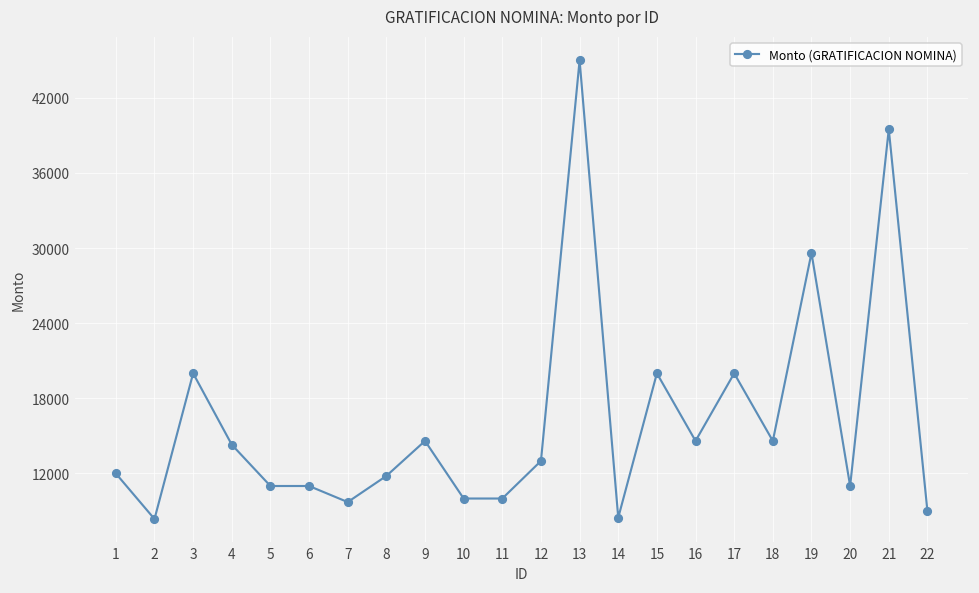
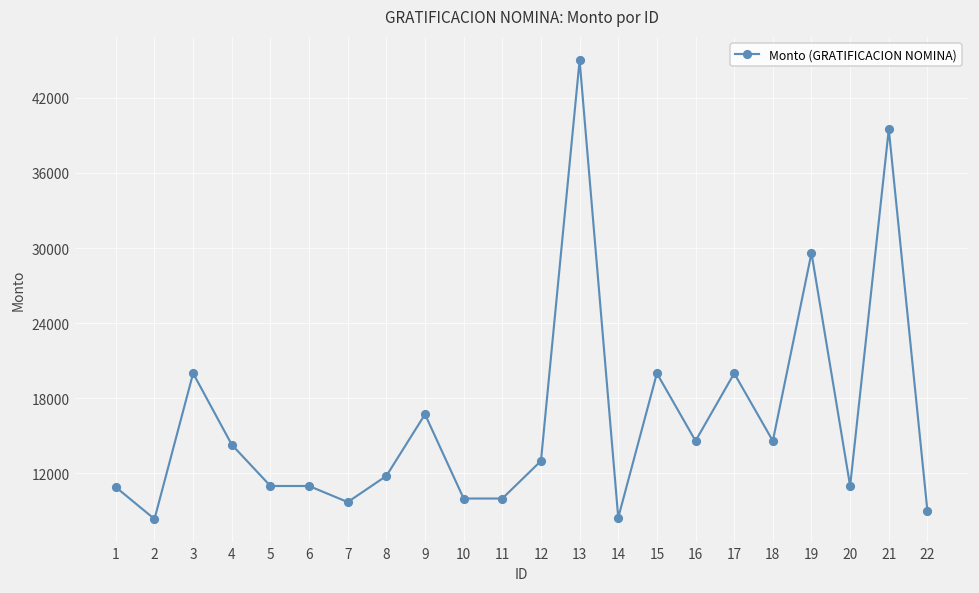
1: 12000 -> 10900
9: 14600 -> 16700
